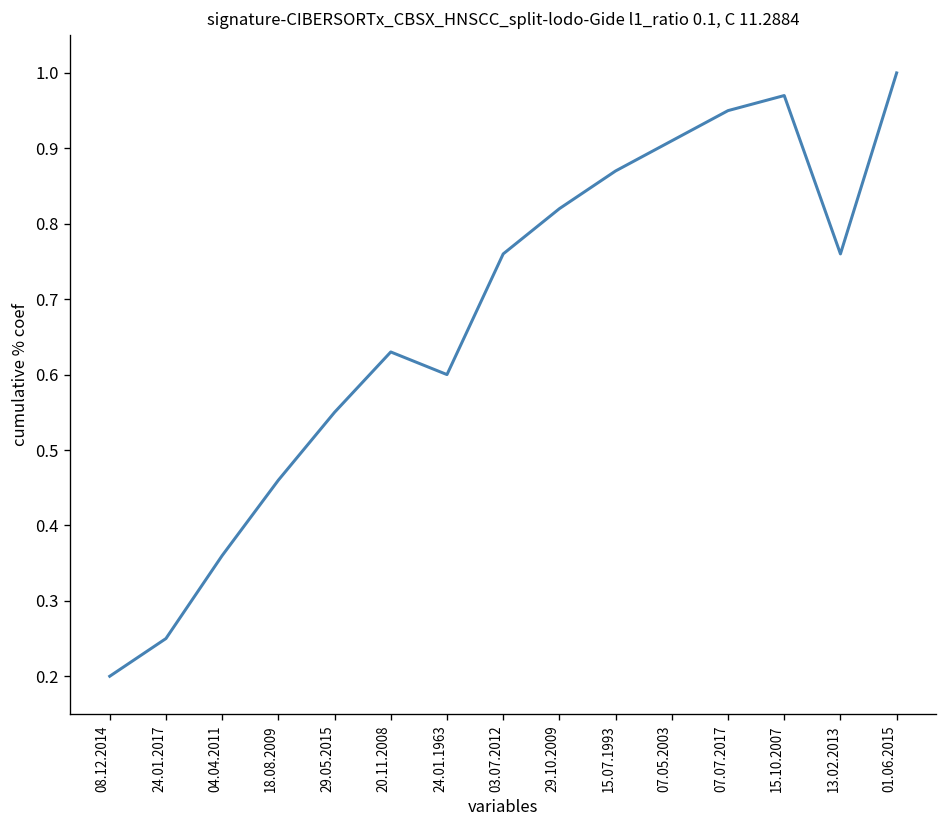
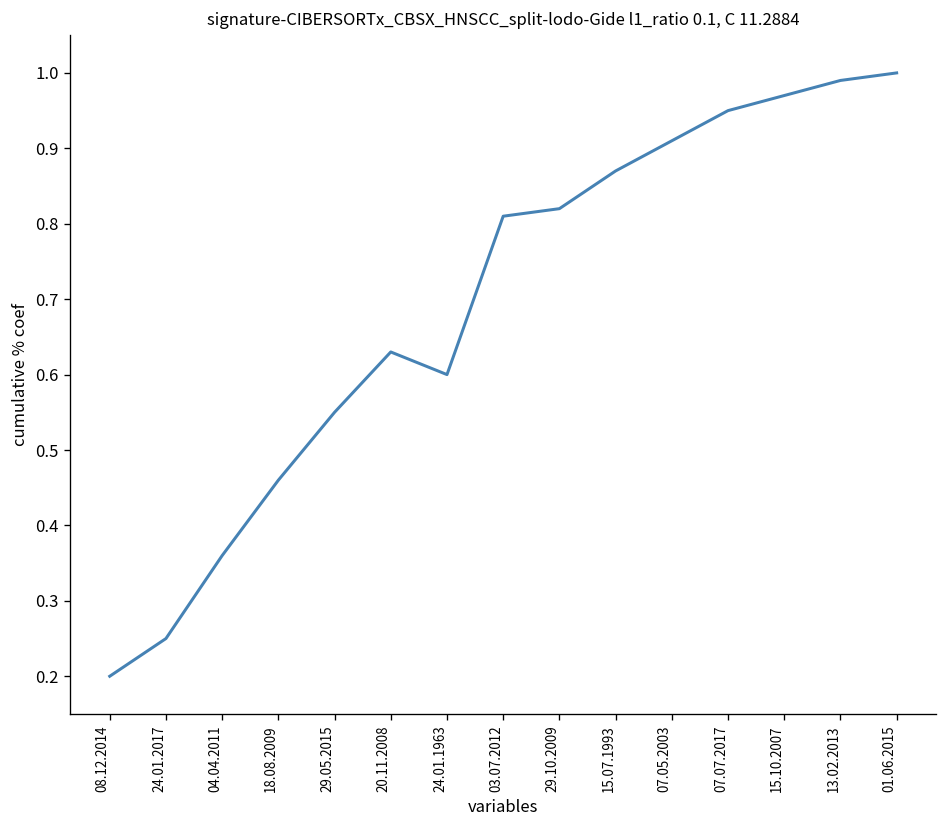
03.07.2012: 0.76 -> 0.81
13.02.2013: 0.76 -> 0.99
